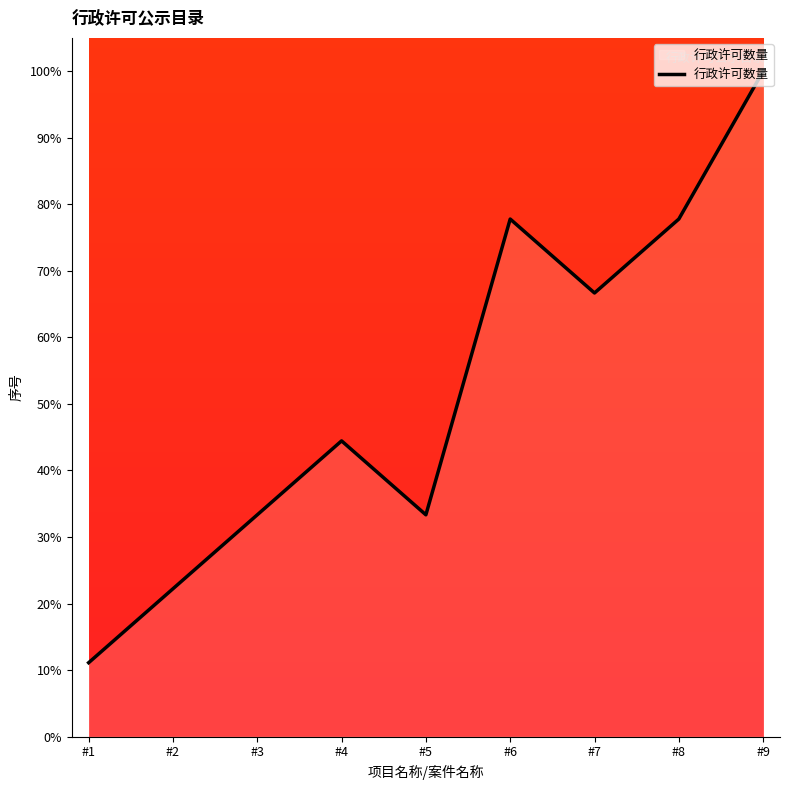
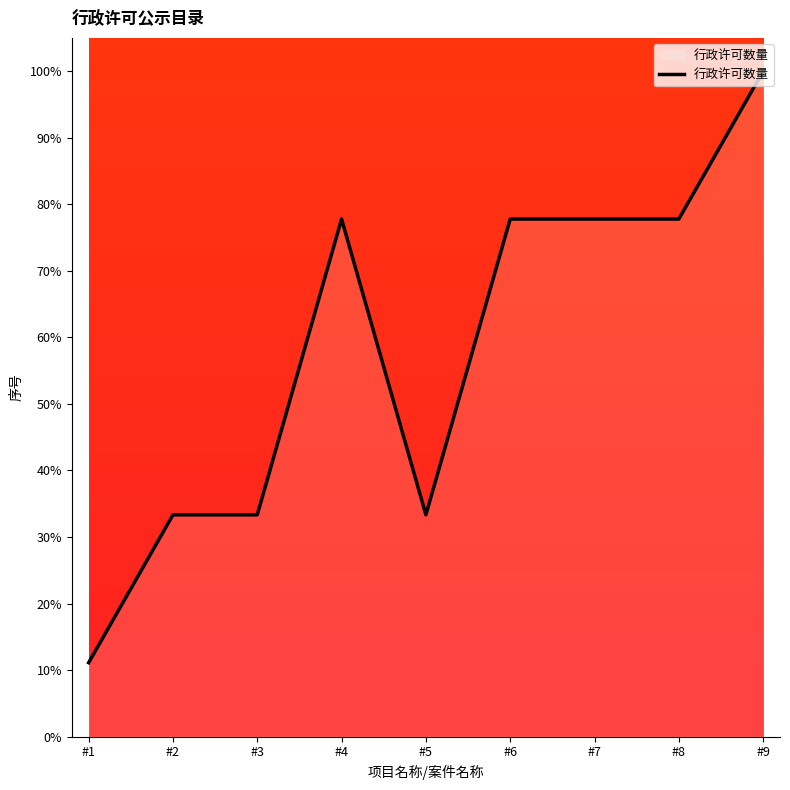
#2: 22% -> 33%
#4: 44% -> 78%
#7: 67% -> 78%
